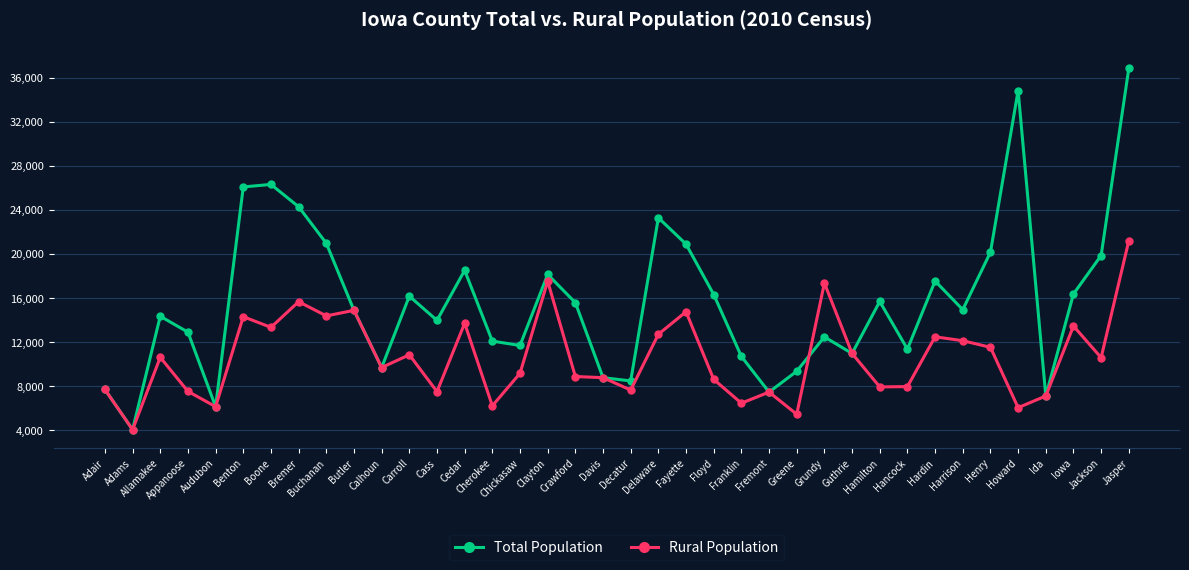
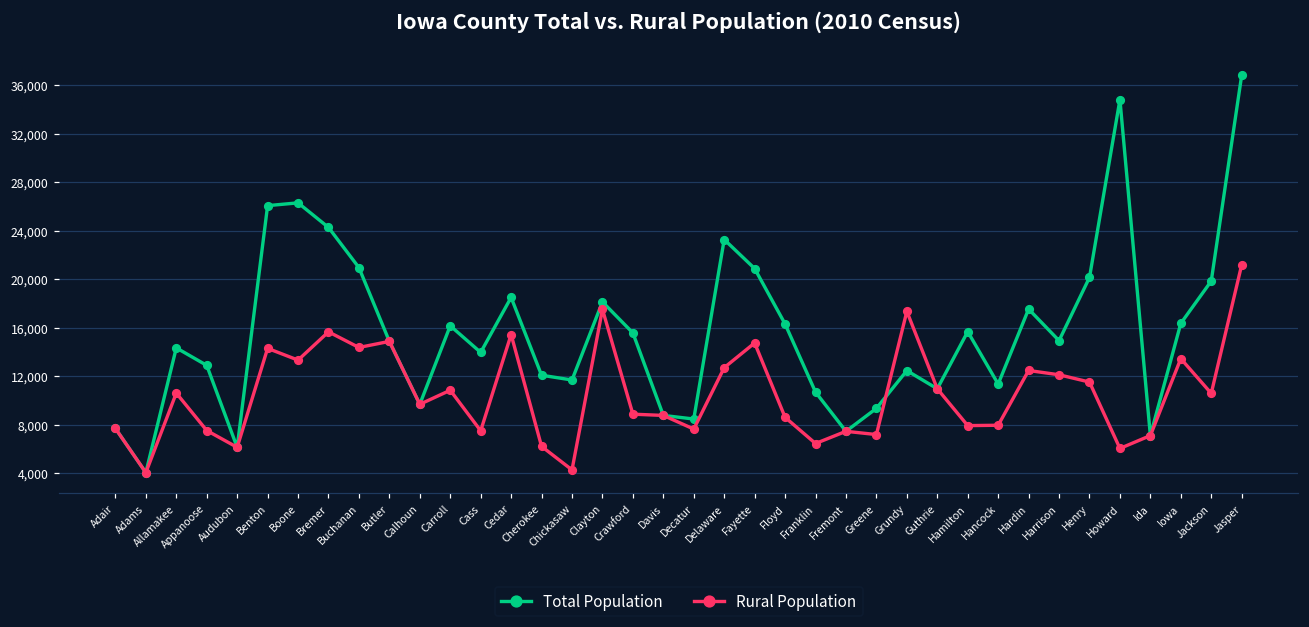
Rural Population, Cedar: 13,700 -> 15,400
Rural Population, Chickasaw: 9,100 -> 4,300
Rural Population, Greene: 5,400 -> 7,200
